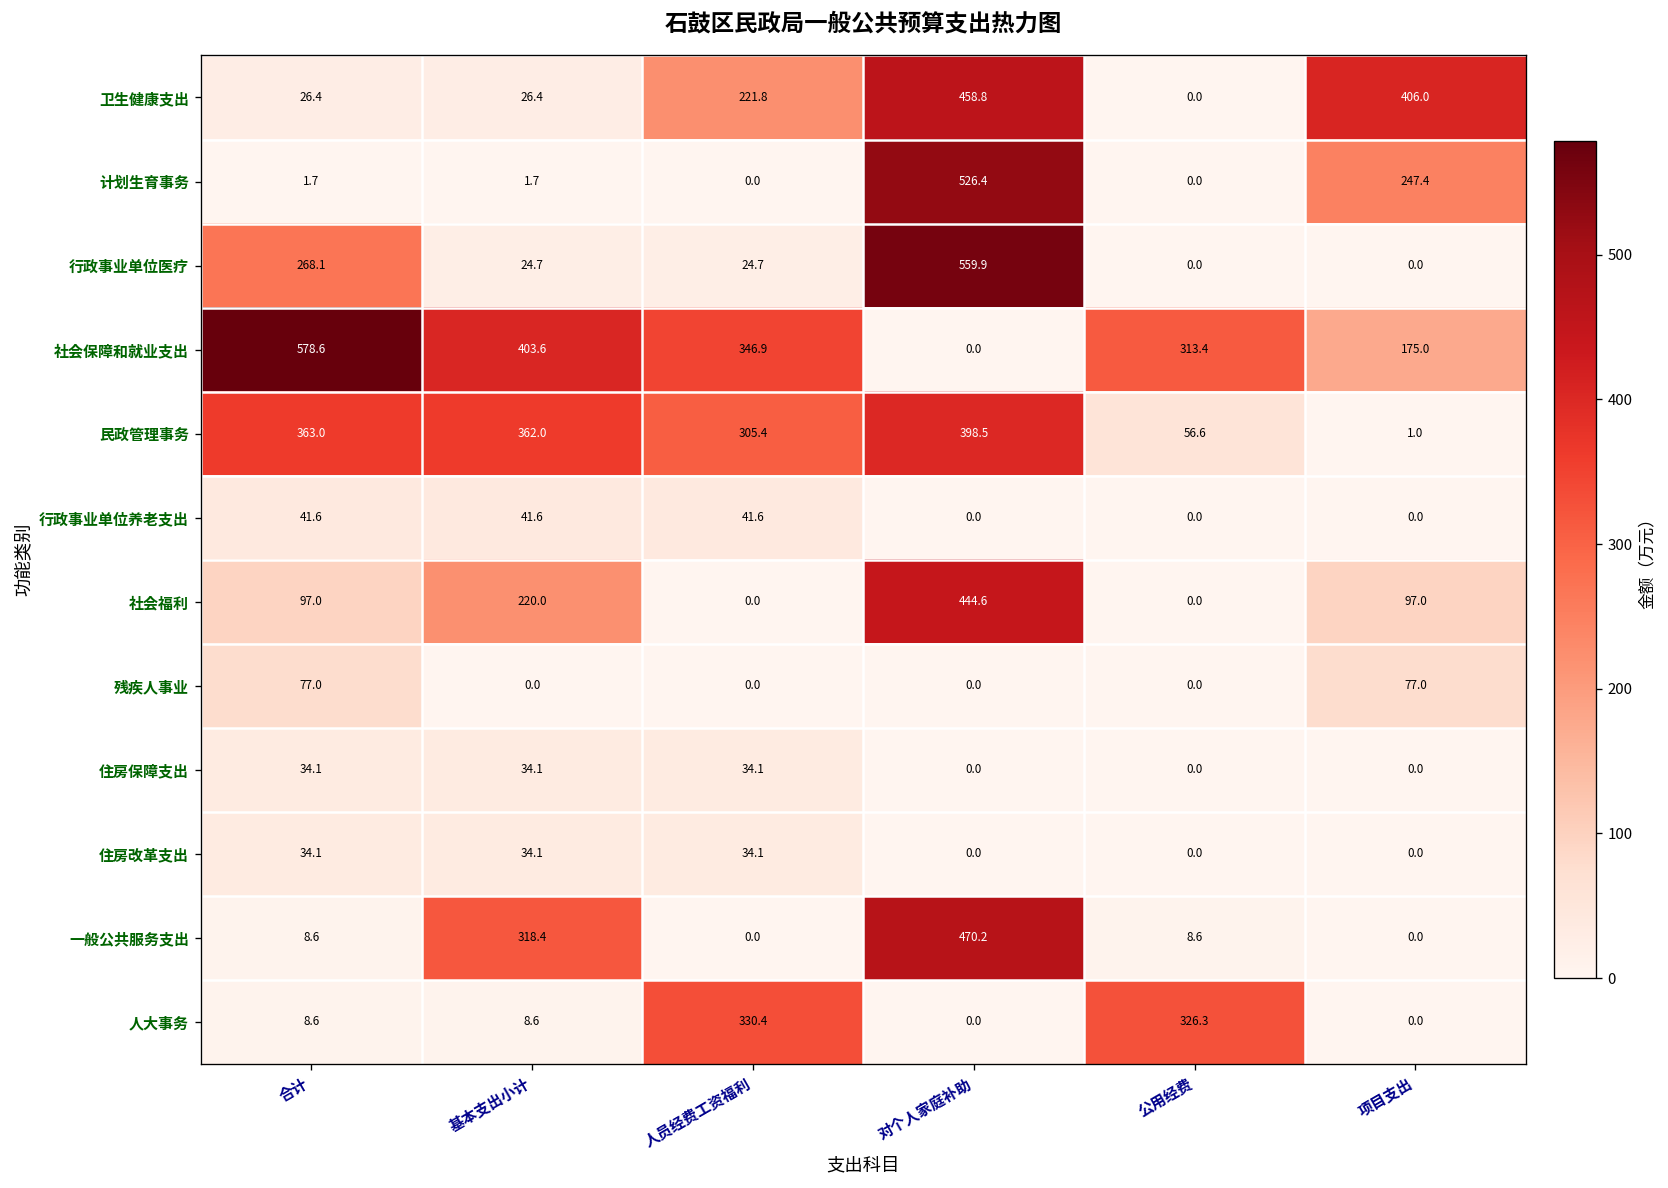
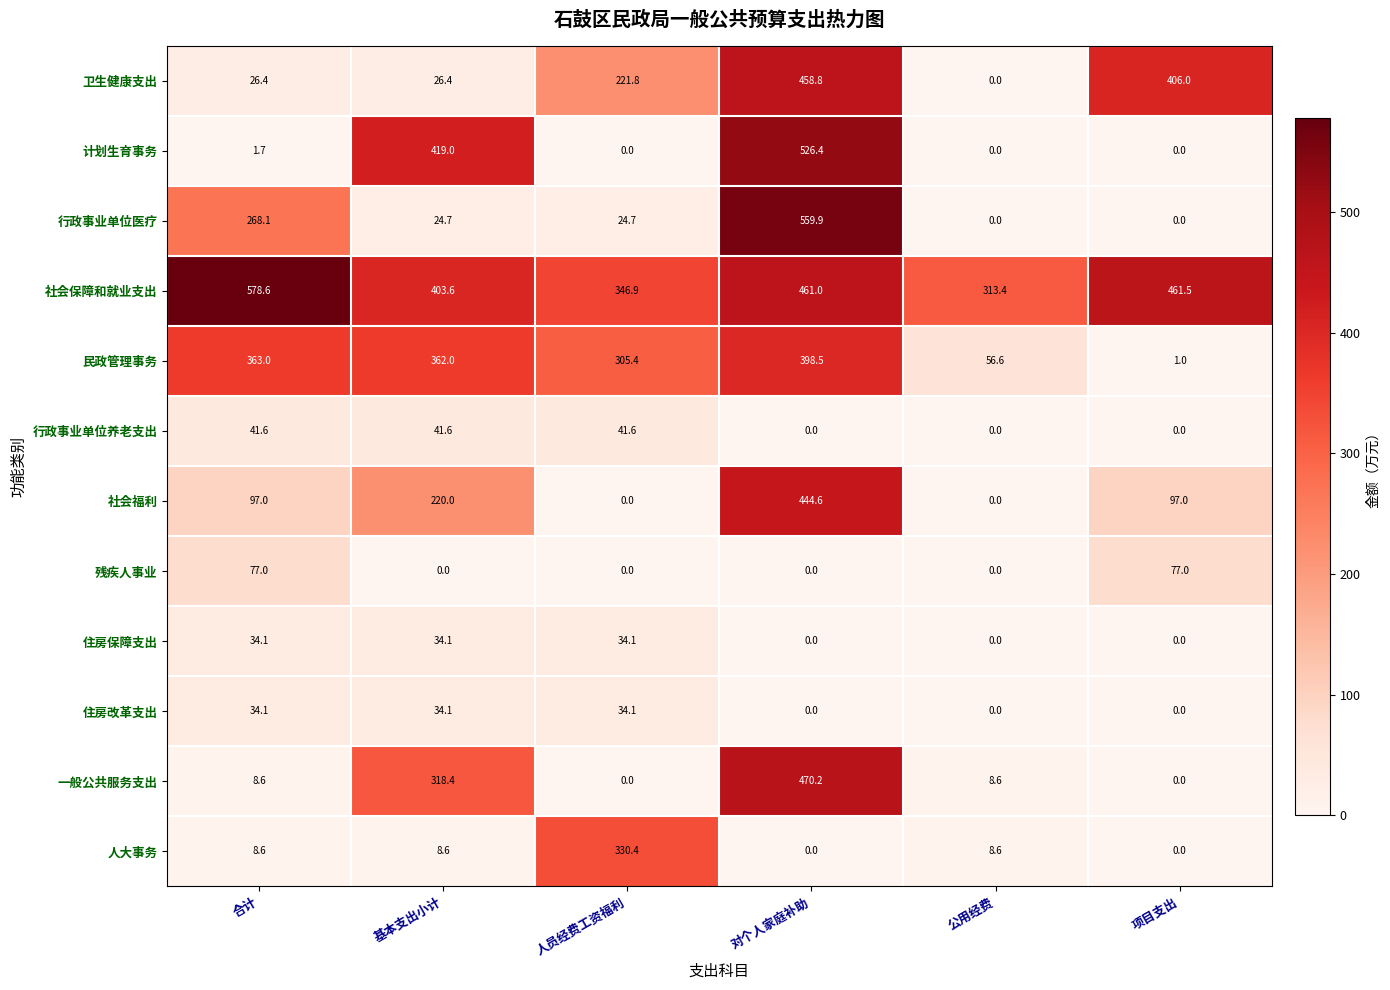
计划生育事务, 基本支出小计: 1.7 -> 419.0
计划生育事务, 项目支出: 247.4 -> 0.0
社会保障和就业支出, 对个人家庭补助: 0.0 -> 461.0
社会保障和就业支出, 项目支出: 175.0 -> 461.5
人大事务, 公用经费: 326.3 -> 8.6
